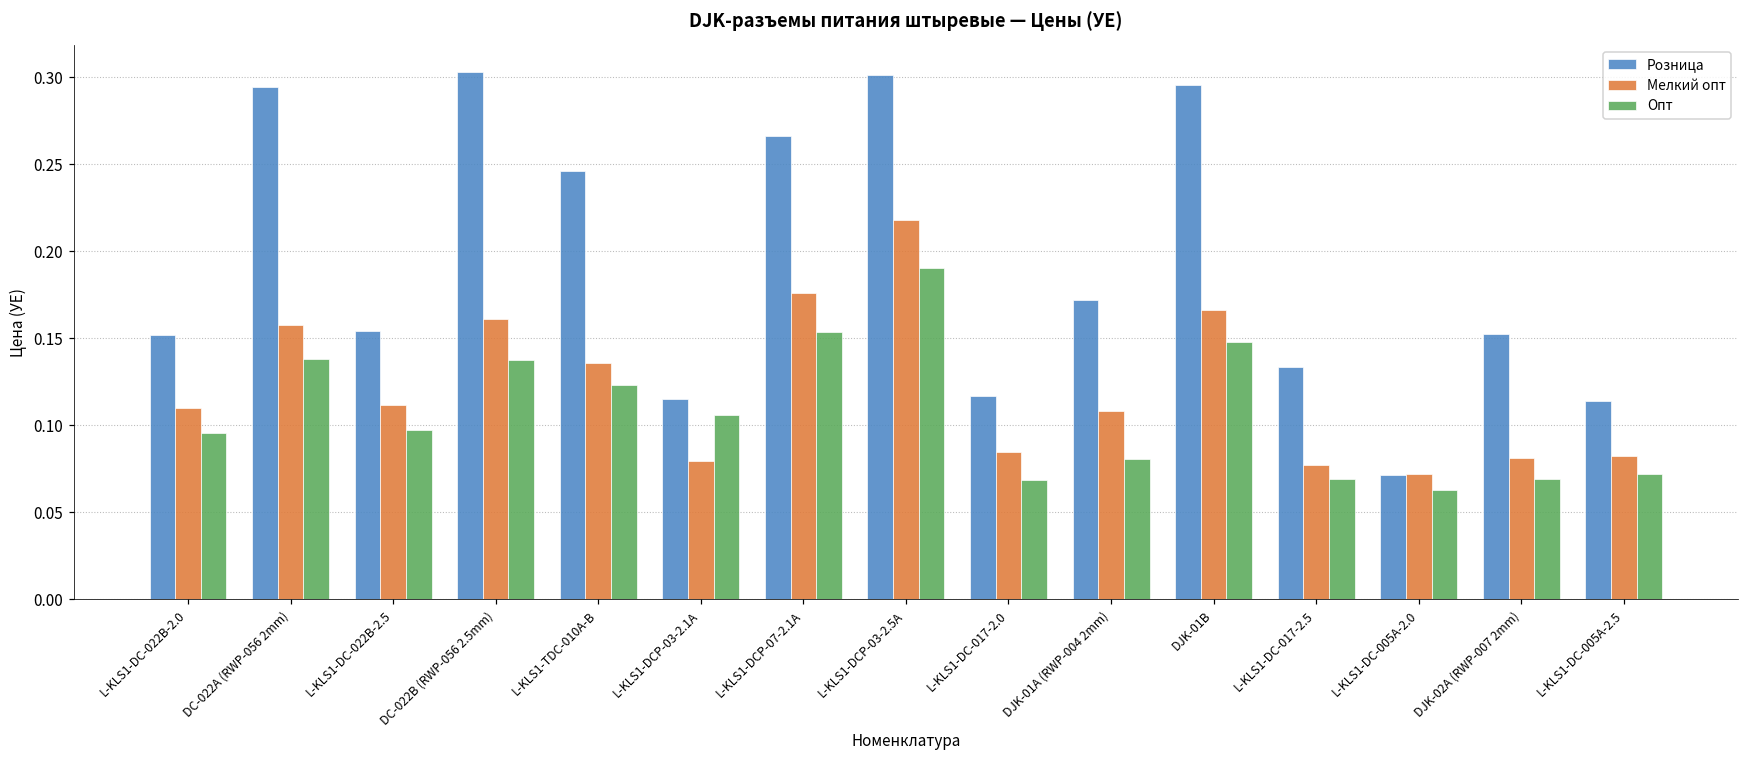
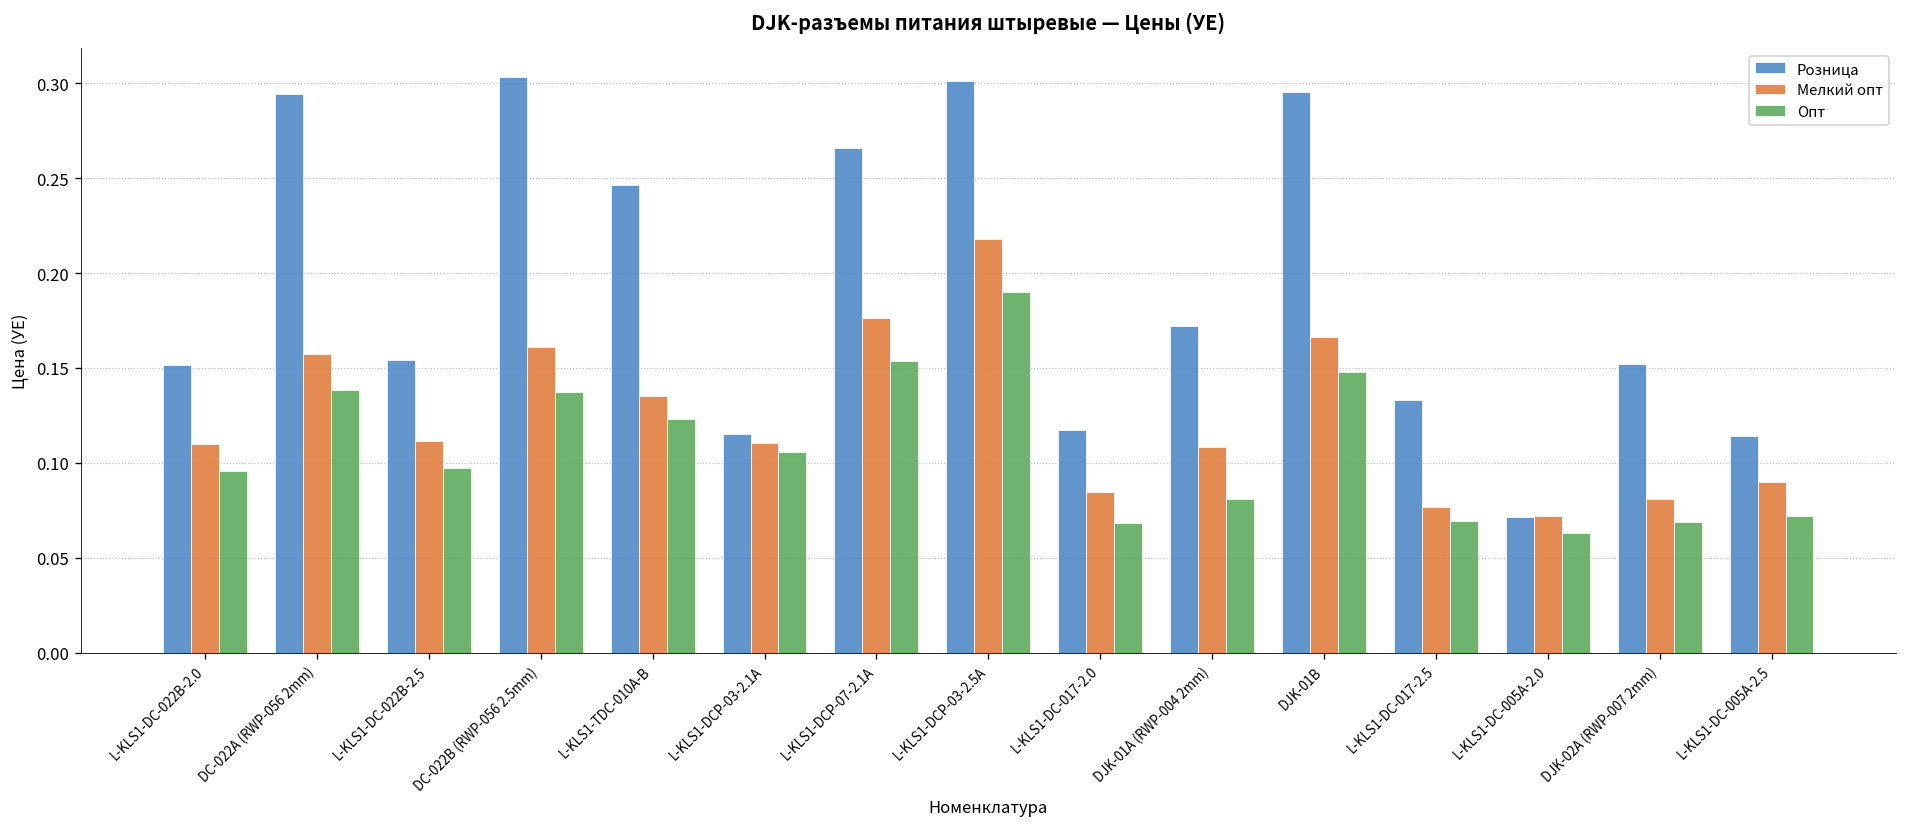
Мелкий опт, L-KLS1-DCP-03-2.1A: 0.079 -> 0.110
Мелкий опт, L-KLS1-DC-005A-2.5: 0.082 -> 0.090
